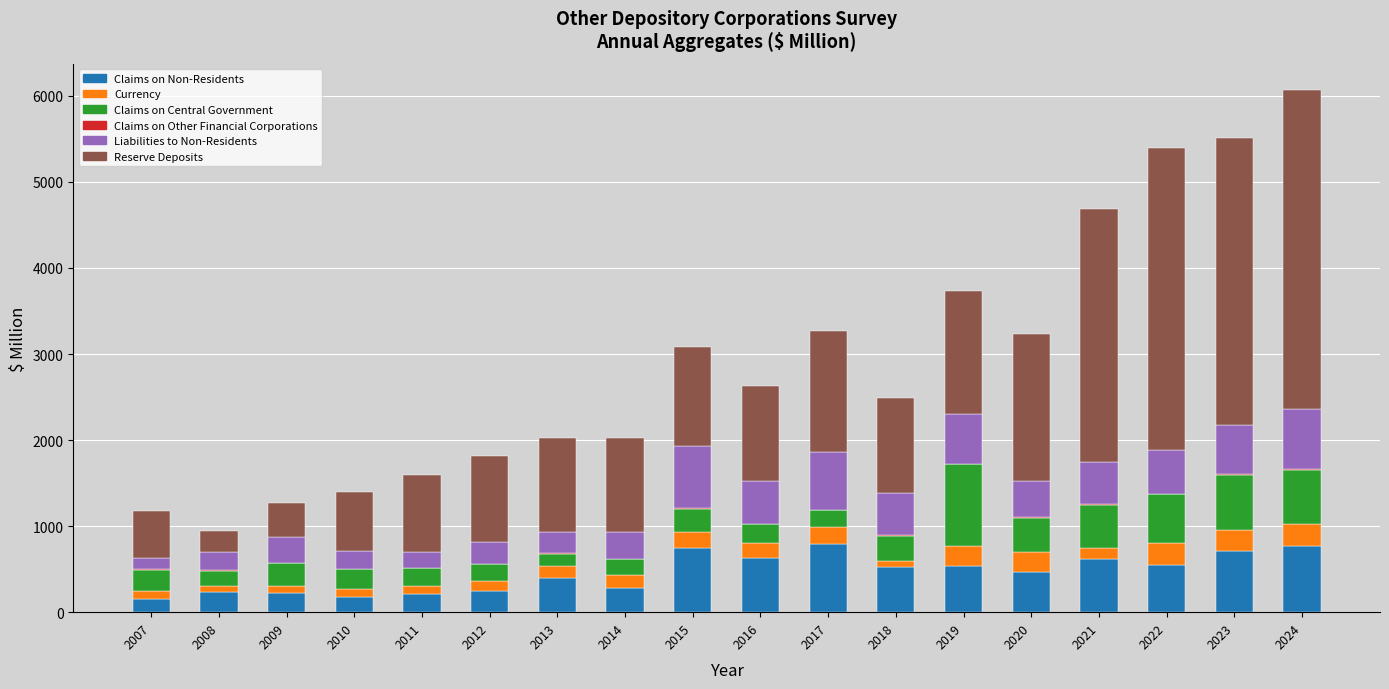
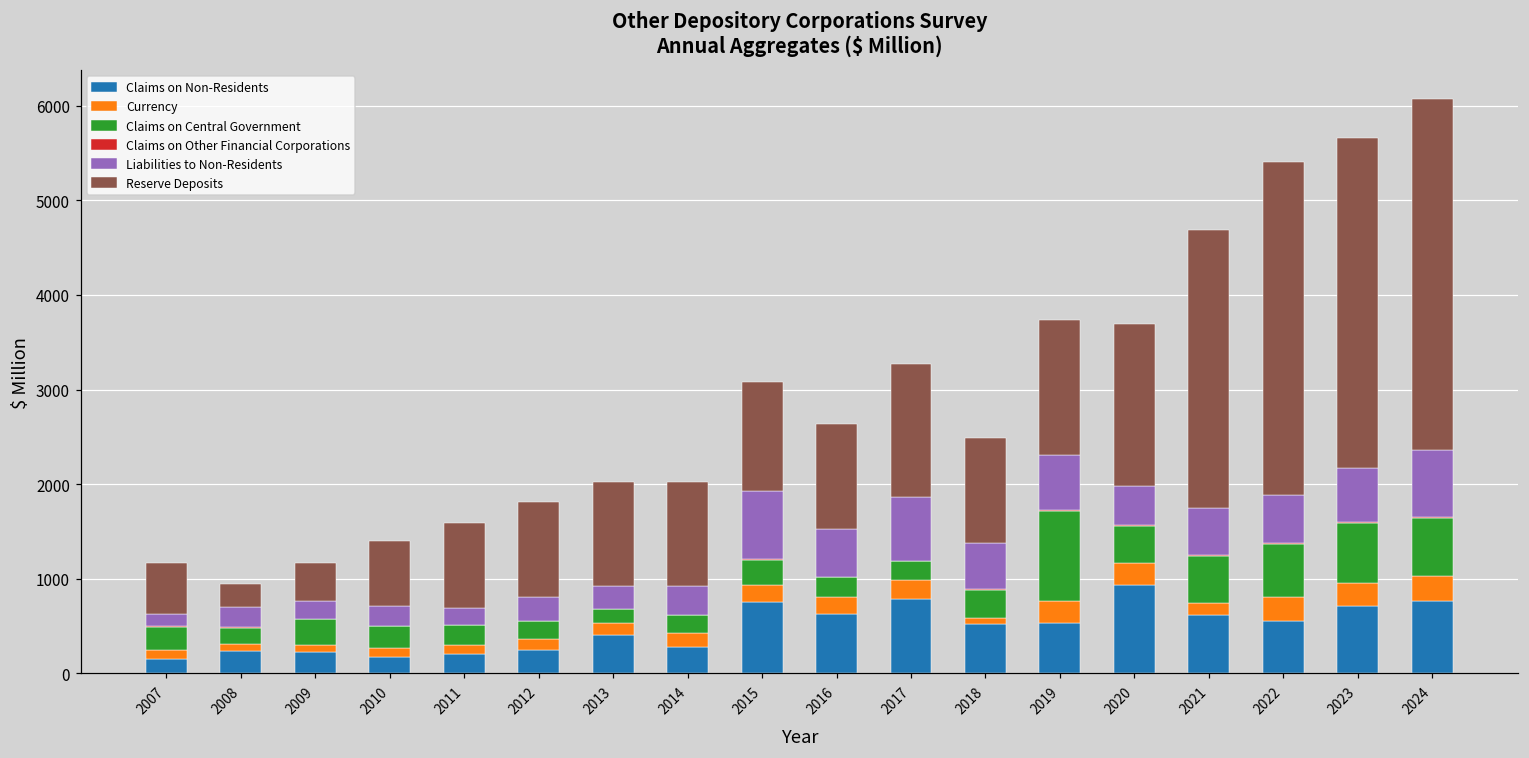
Liabilities to Non-Residents, 2009: 300 -> 200
Claims on Non-Residents, 2020: 500 -> 900
Reserve Deposits, 2023: 3300 -> 3500
